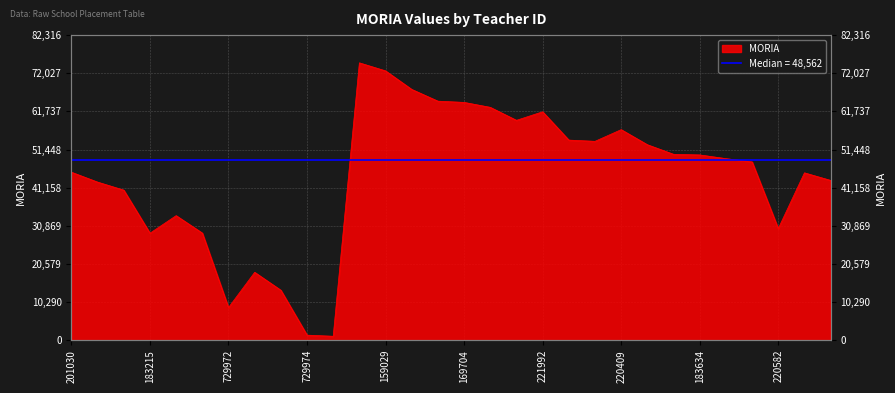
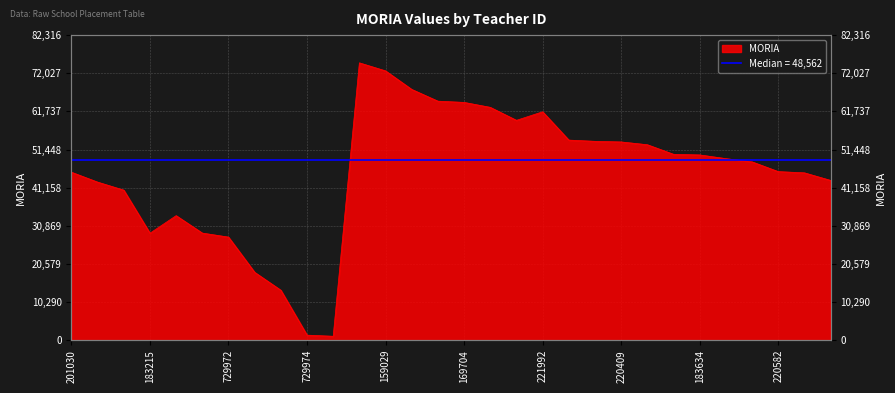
729972: 9,000 -> 28,000
220409: 57,000 -> 54,000
220582: 30,000 -> 46,000
